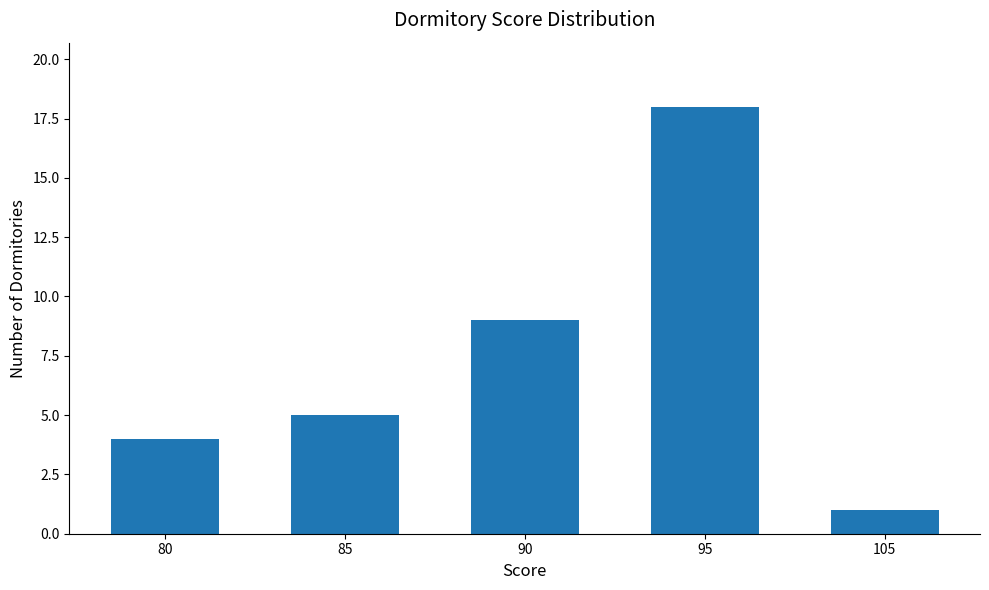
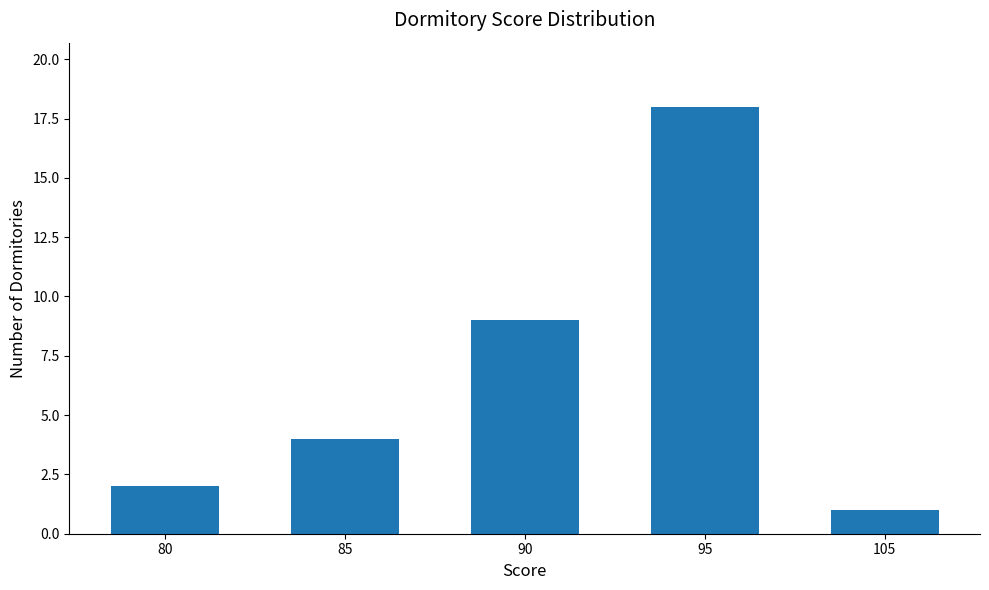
80: 4 -> 2
85: 5 -> 4
